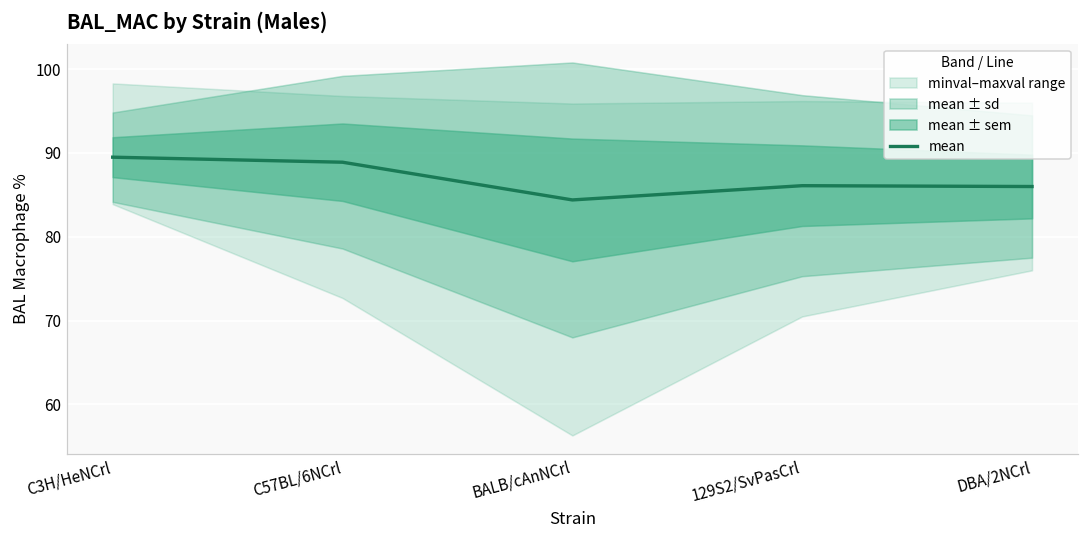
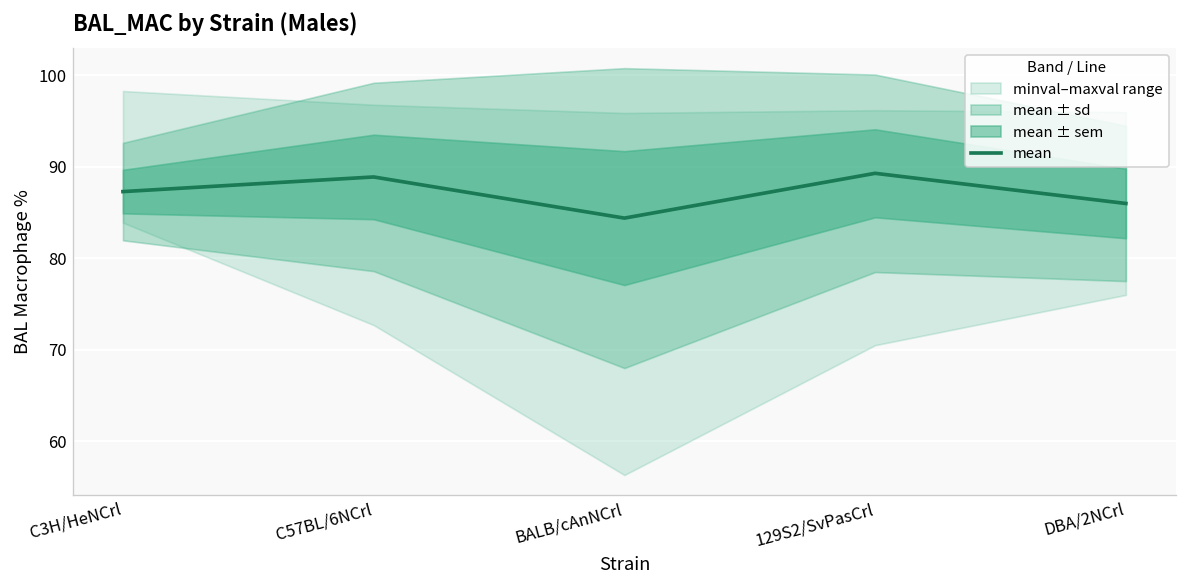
mean, C3H/HeNCrl: 90 -> 87
mean, 129S2/SvPasCrl: 86 -> 89
